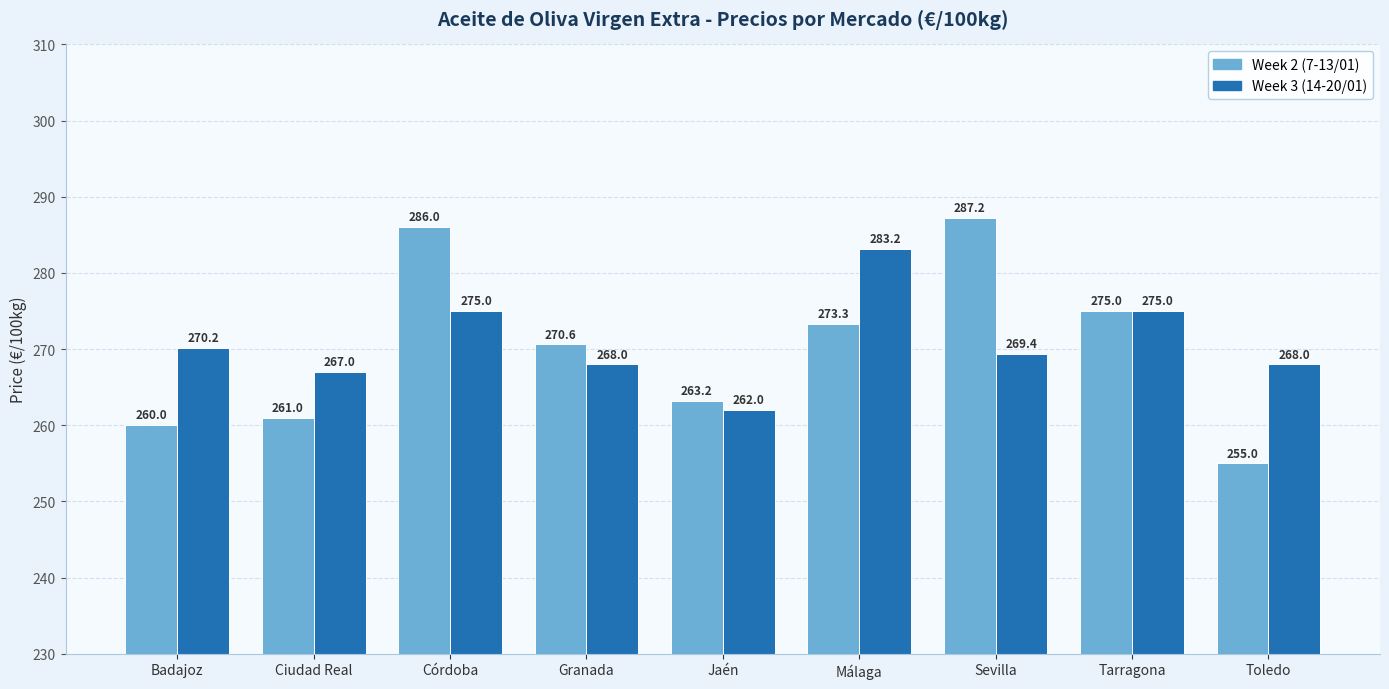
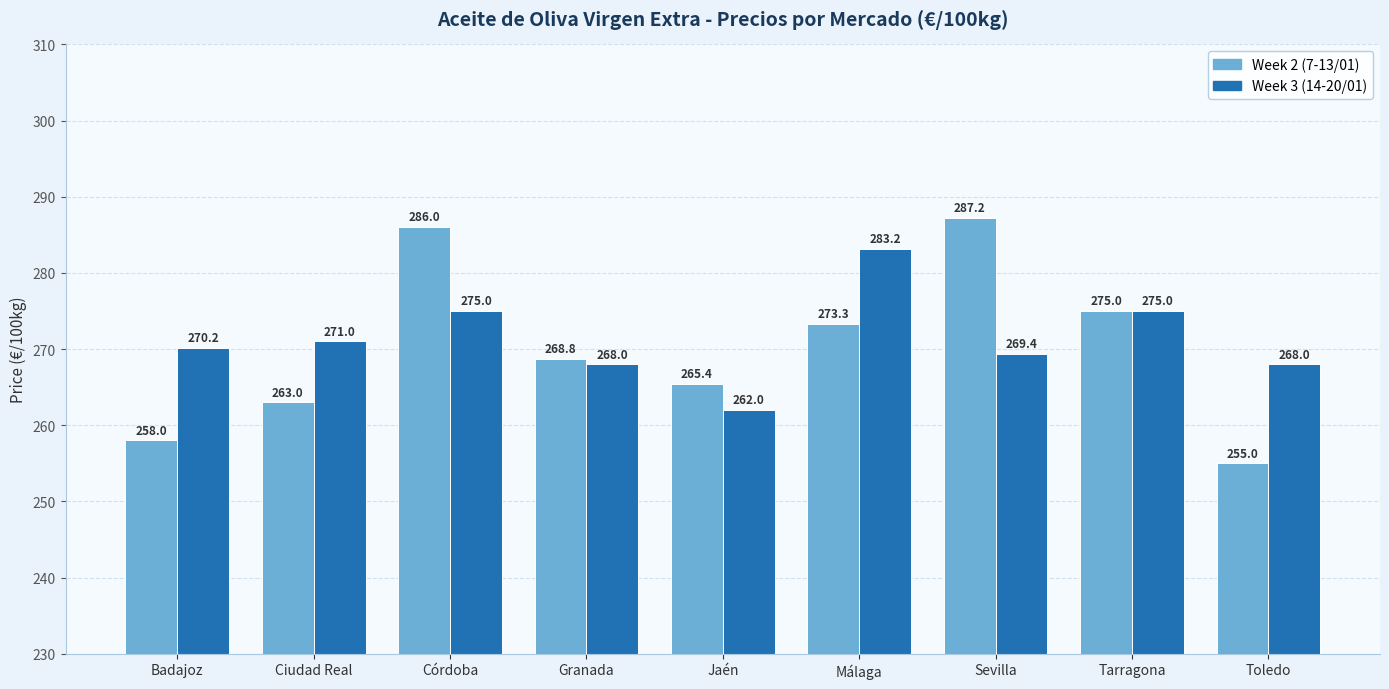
Week 2 (7-13/01), Badajoz: 260.0 -> 258.0
Week 2 (7-13/01), Ciudad Real: 261.0 -> 263.0
Week 3 (14-20/01), Ciudad Real: 267.0 -> 271.0
Week 2 (7-13/01), Granada: 270.6 -> 268.8
Week 2 (7-13/01), Jaén: 263.2 -> 265.4
